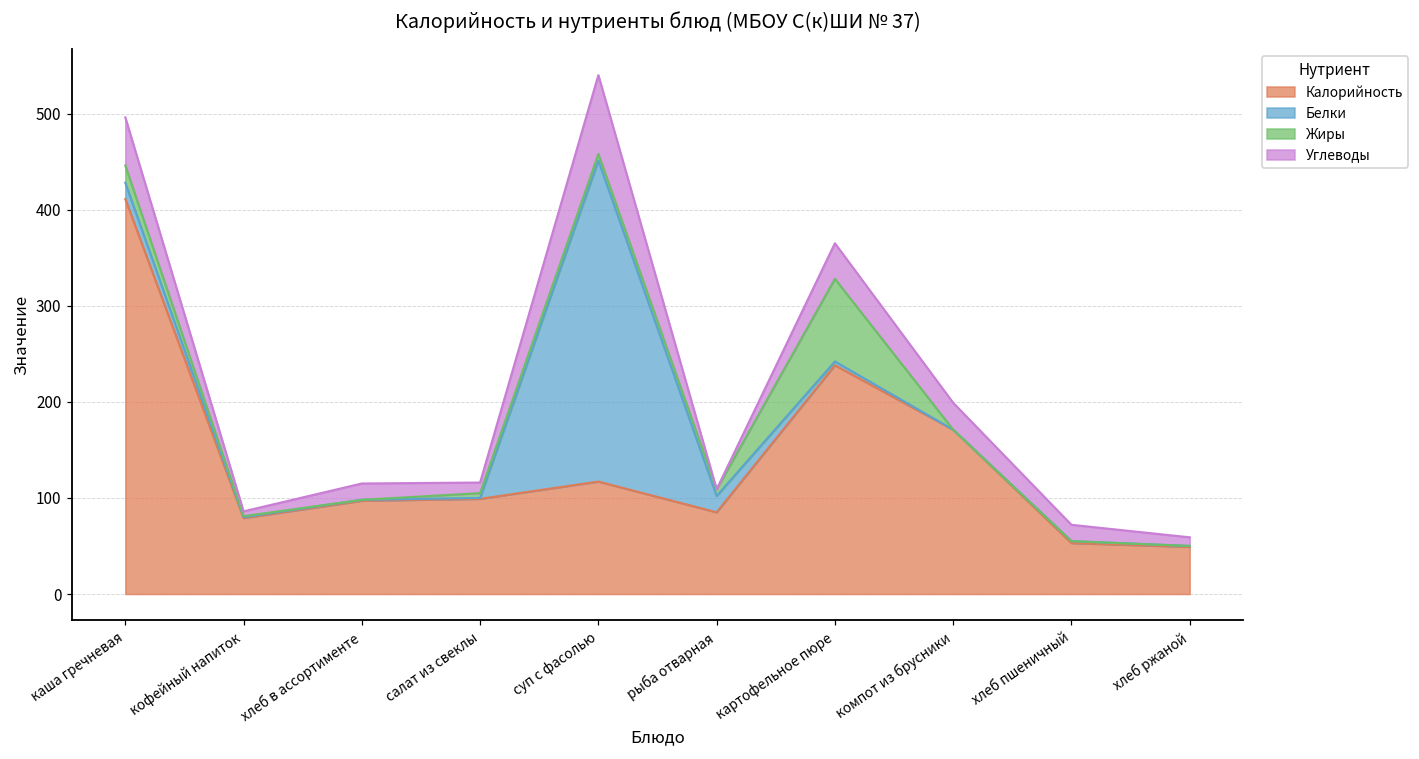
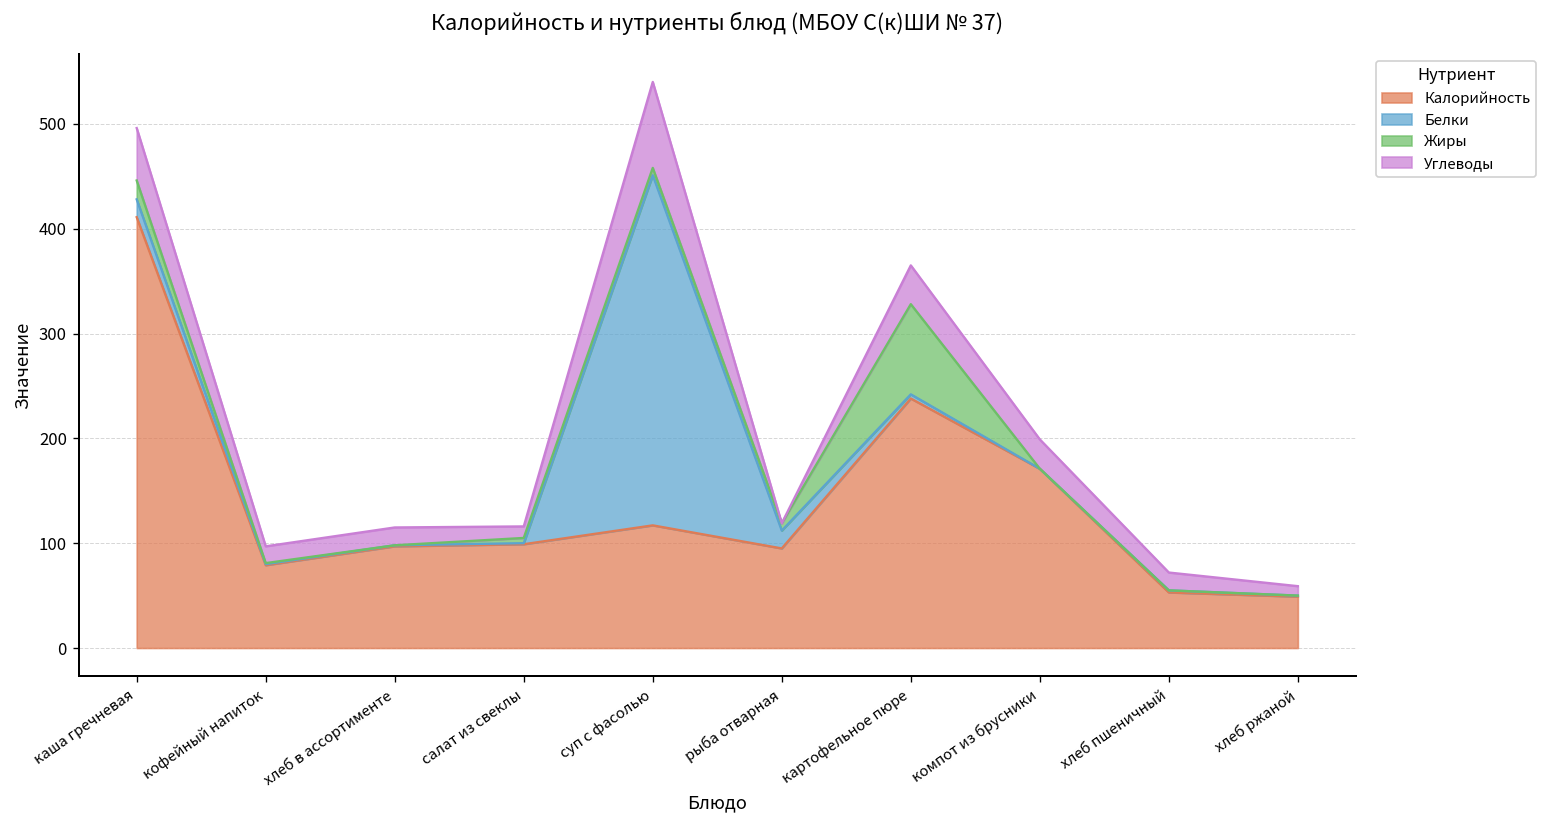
Углеводы, кофейный напиток: 10 -> 20
Калорийность, рыба отварная: 90 -> 100
